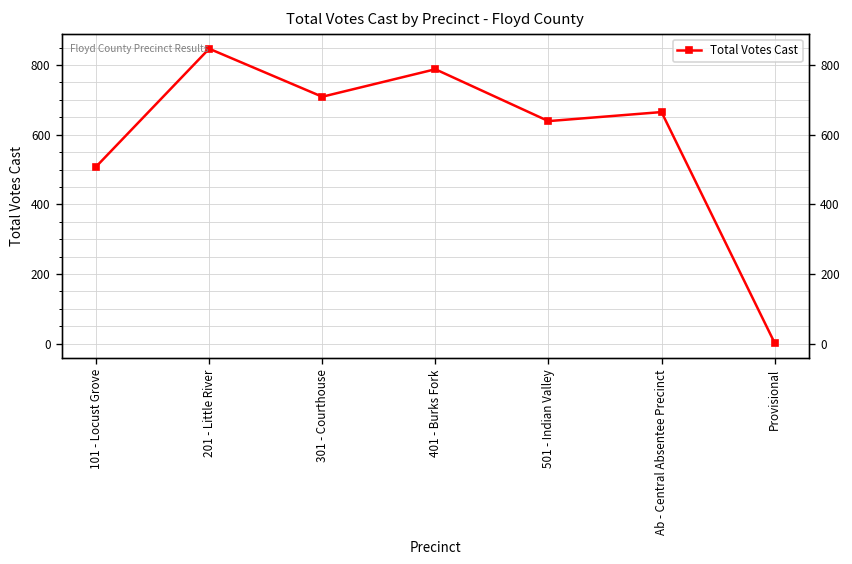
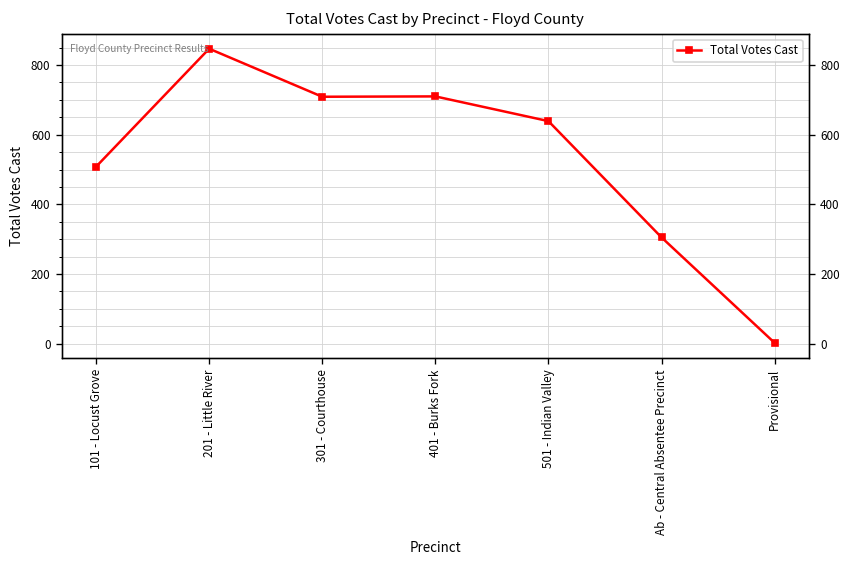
401 - Burks Fork: 790 -> 710
Ab - Central Absentee Precinct: 670 -> 310
